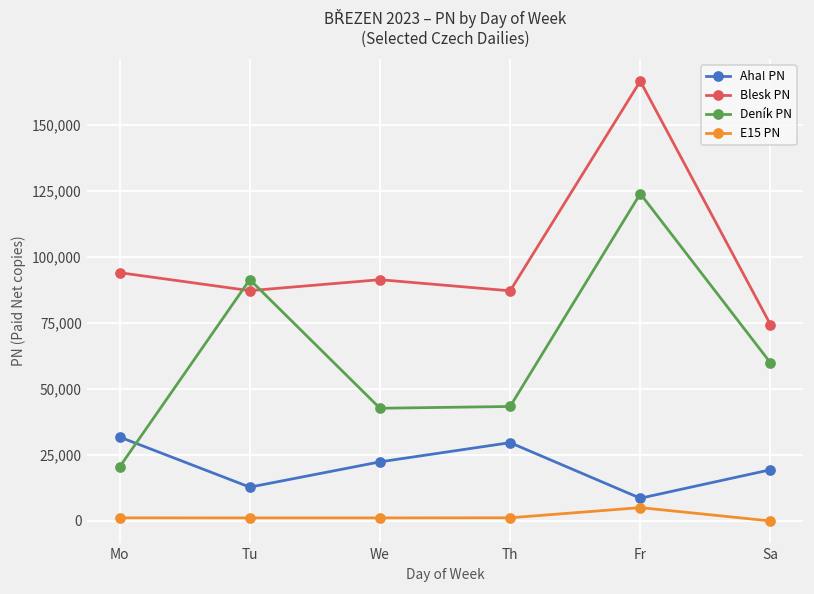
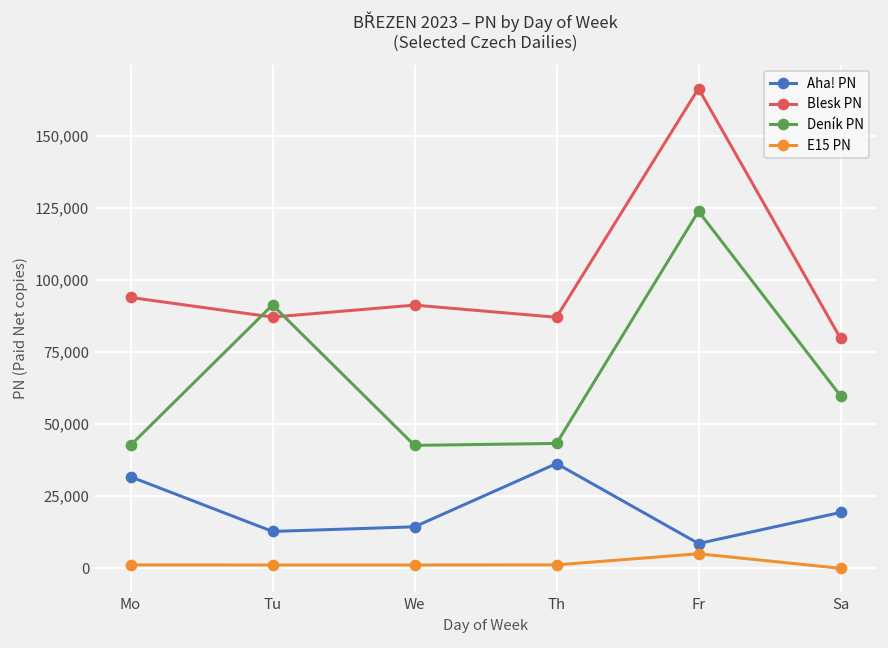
Deník PN, Mo: 20,000 -> 43,000
Aha! PN, We: 22,000 -> 14,000
Aha! PN, Th: 30,000 -> 36,000
Blesk PN, Sa: 74,000 -> 80,000
